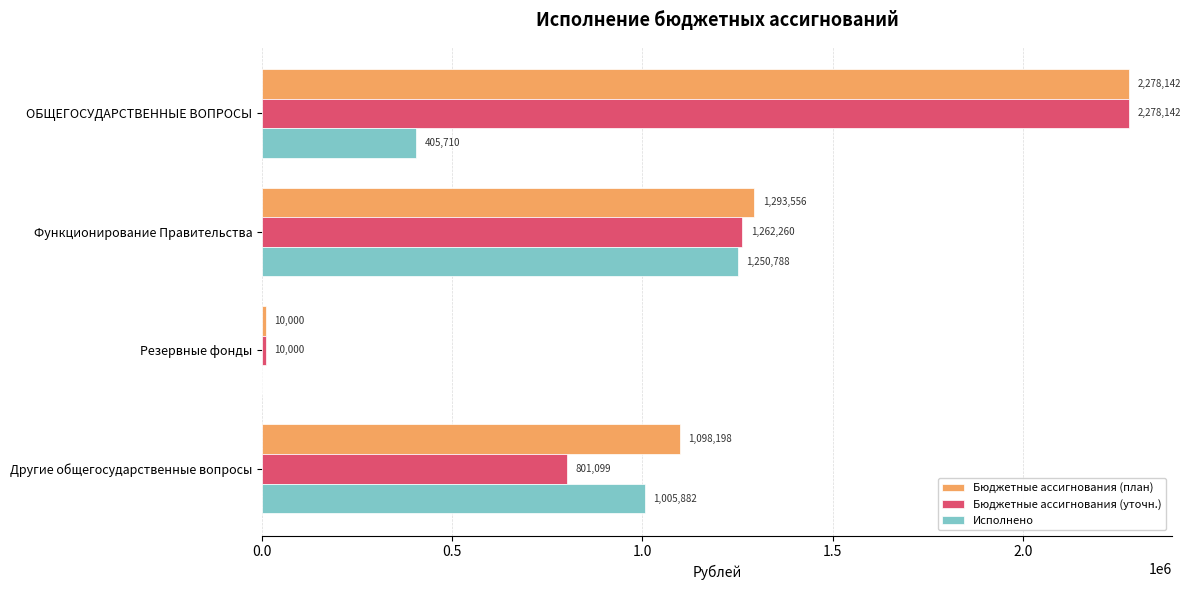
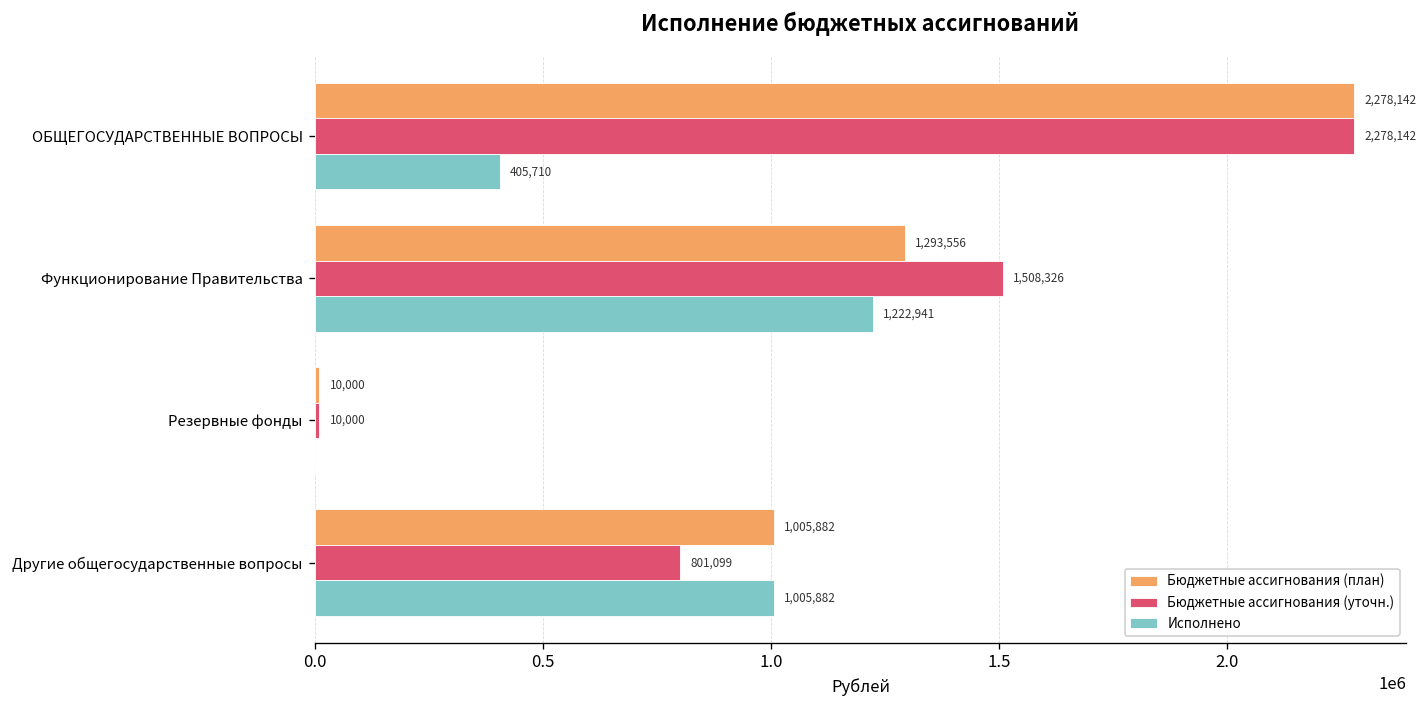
Бюджетные ассигнования (уточн.), Функционирование Правительства: 1,262,260 -> 1,508,326
Исполнено, Функционирование Правительства: 1,250,788 -> 1,222,941
Бюджетные ассигнования (план), Другие общегосударственные вопросы: 1,098,198 -> 1,005,882
